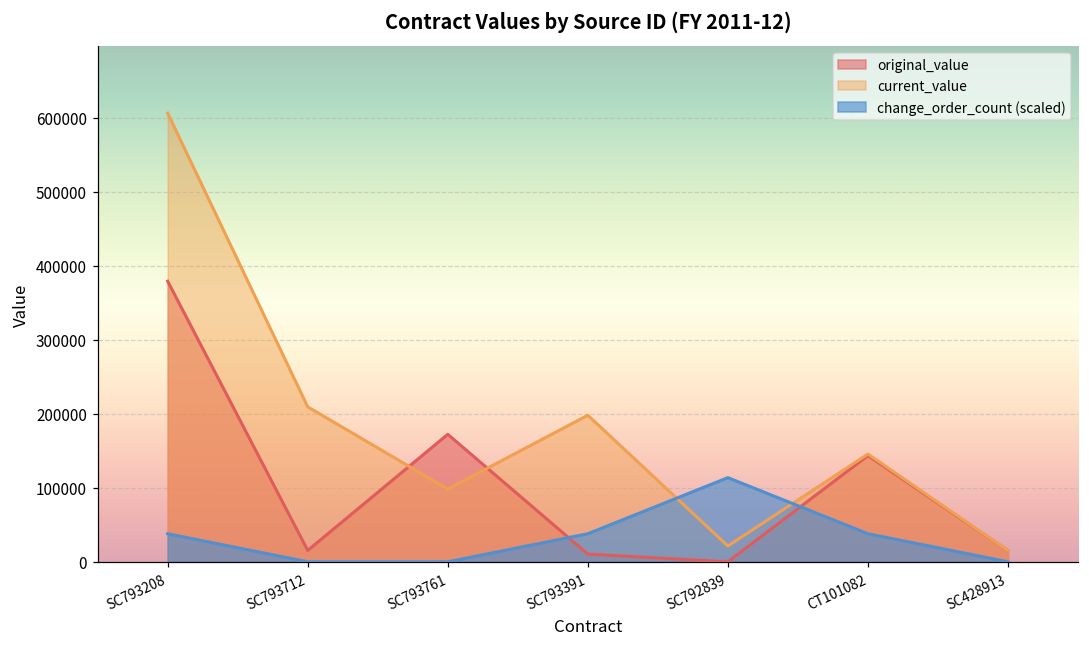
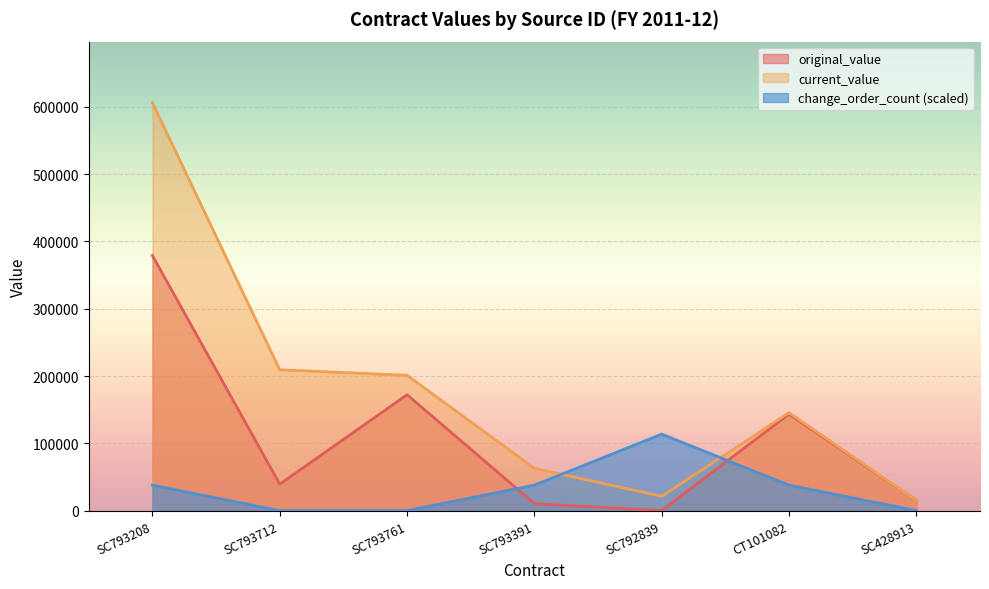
original_value, SC793712: 20000 -> 40000
current_value, SC793761: 100000 -> 200000
current_value, SC793391: 200000 -> 60000
